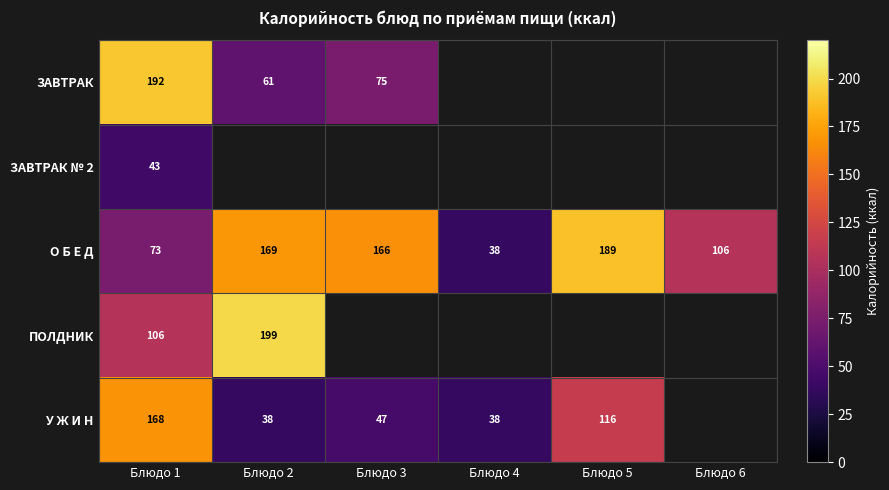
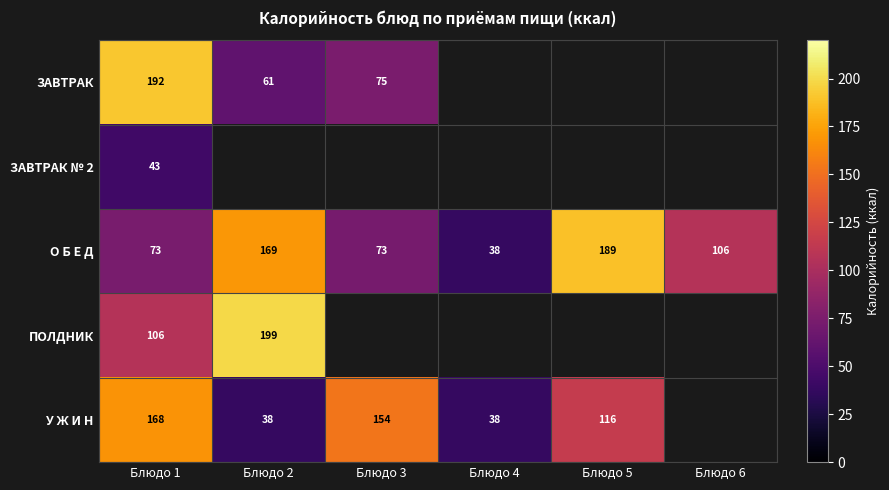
О Б Е Д, Блюдо 3: 166 -> 73
У Ж И Н, Блюдо 3: 47 -> 154
